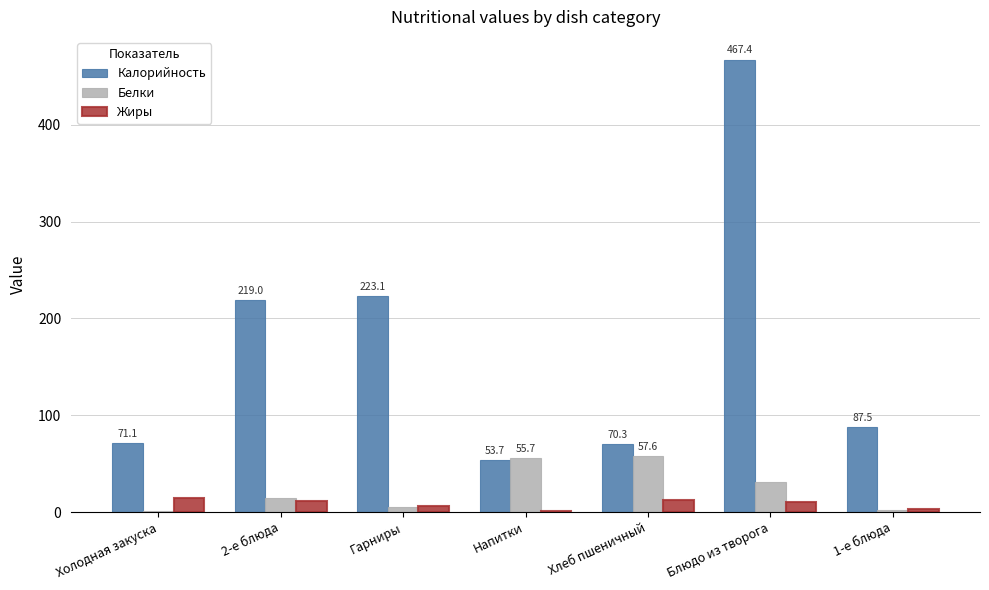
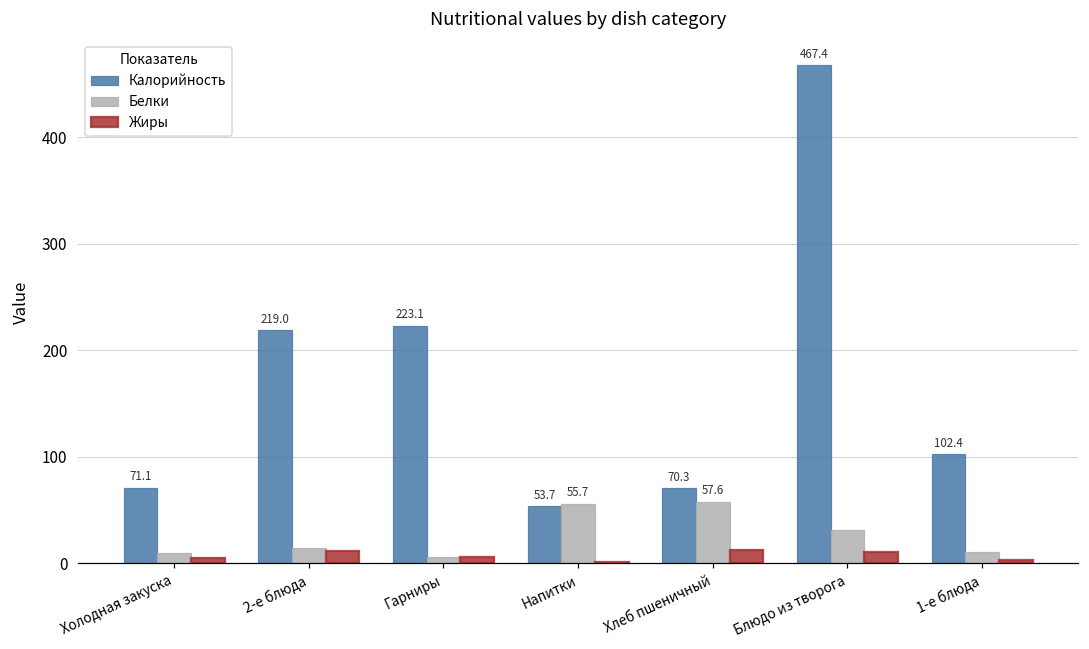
Белки, Холодная закуска: 0 -> 10
Жиры, Холодная закуска: 15 -> 5
Калорийность, 1-е блюда: 87.5 -> 102.4
Белки, 1-е блюда: 0 -> 10
